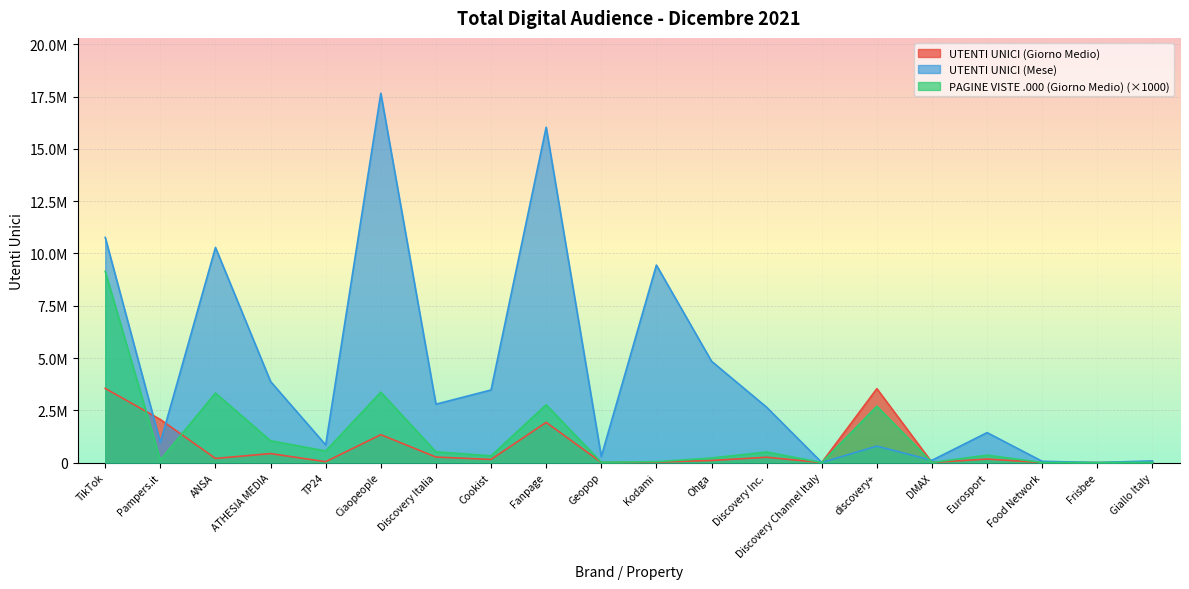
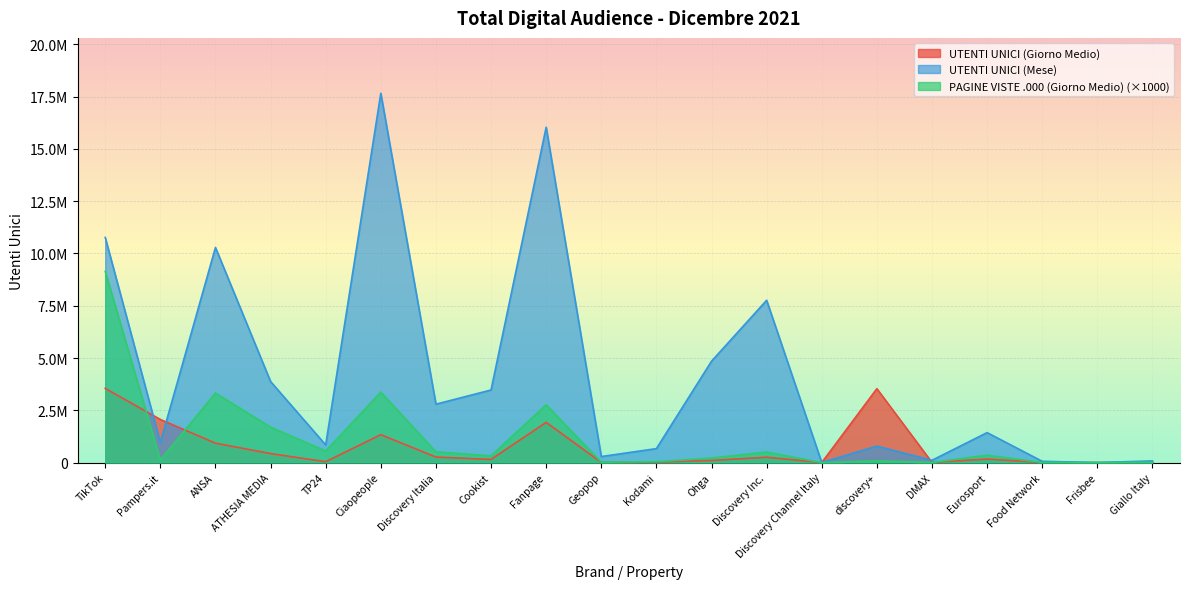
UTENTI UNICI (Giorno Medio), ANSA: 200000 -> 900000
PAGINE VISTE .000 (Giorno Medio) (×1000), ATHESIA MEDIA: 1000000 -> 1700000
UTENTI UNICI (Mese), Kodami: 9400000 -> 700000
UTENTI UNICI (Mese), Discovery Inc.: 2600000 -> 7800000
PAGINE VISTE .000 (Giorno Medio) (×1000), discovery+: 2700000 -> 100000
